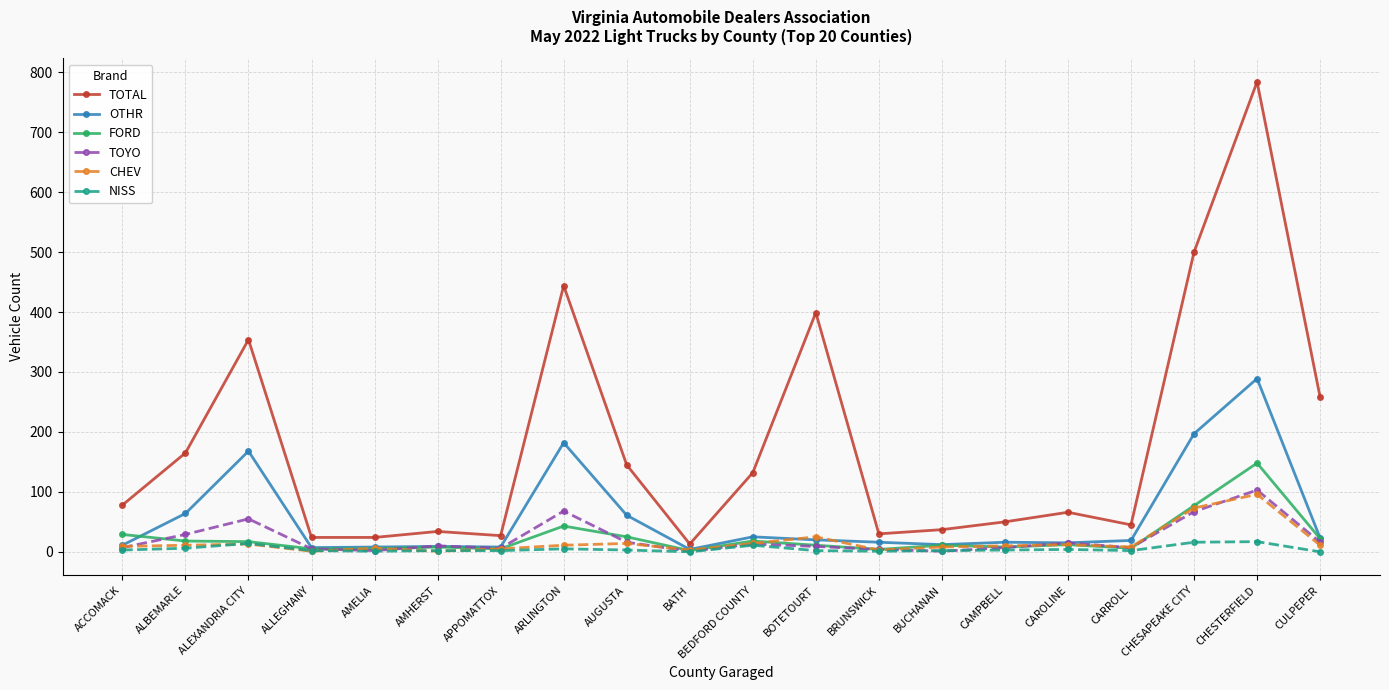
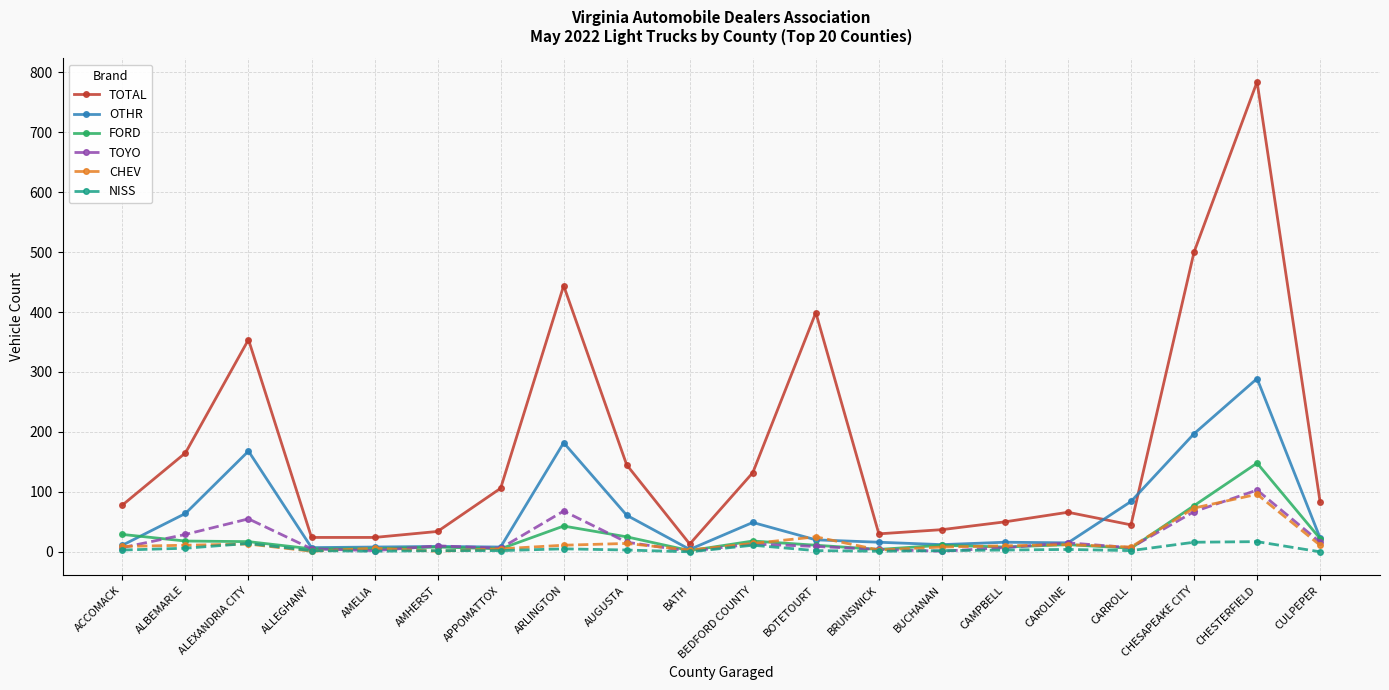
TOTAL, APPOMATTOX: 30 -> 110
OTHR, BEDFORD COUNTY: 30 -> 50
OTHR, CARROLL: 20 -> 80
TOTAL, CULPEPER: 260 -> 80
